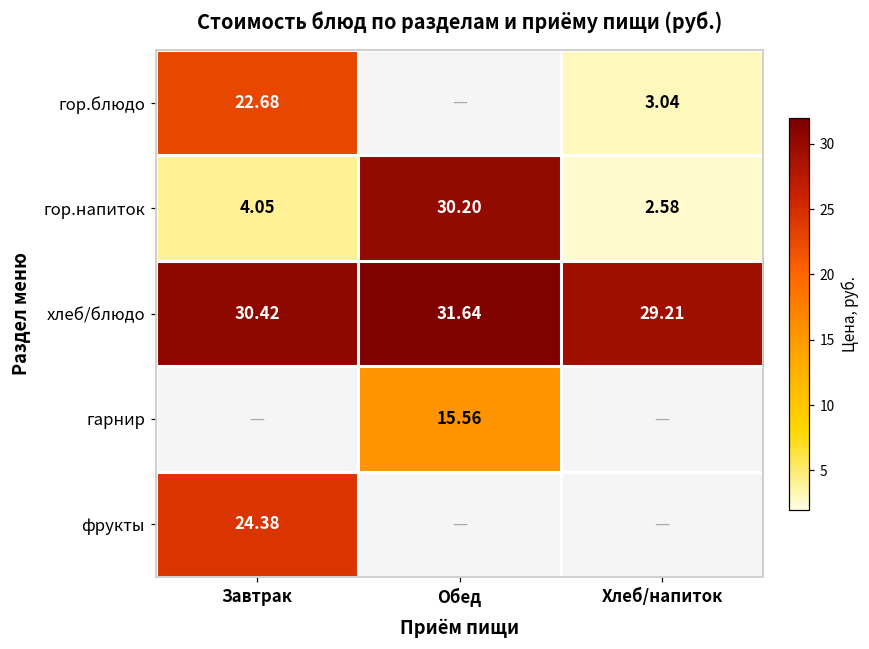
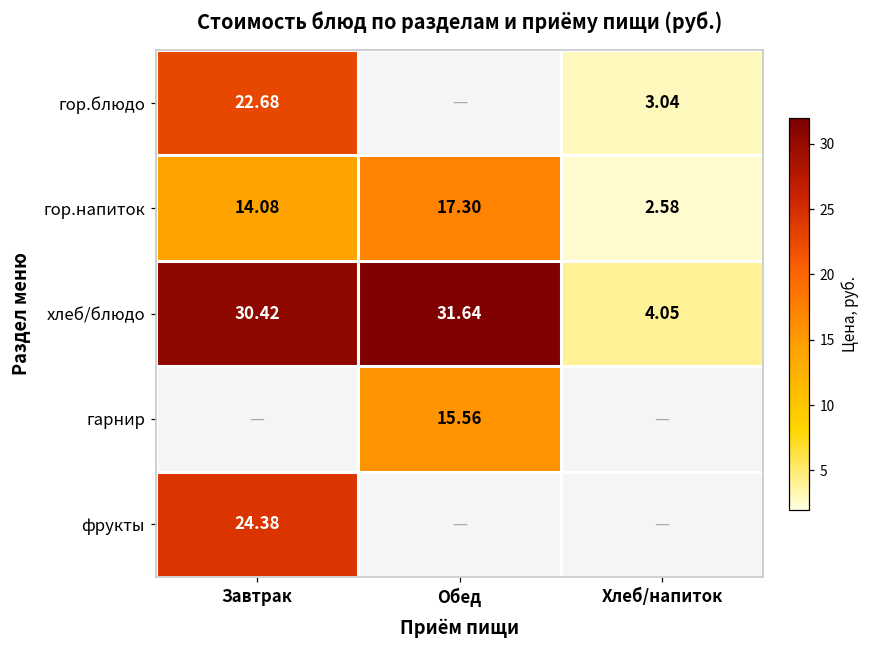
гор.напиток, Завтрак: 4.05 -> 14.08
гор.напиток, Обед: 30.20 -> 17.30
хлеб/блюдо, Хлеб/напиток: 29.21 -> 4.05
